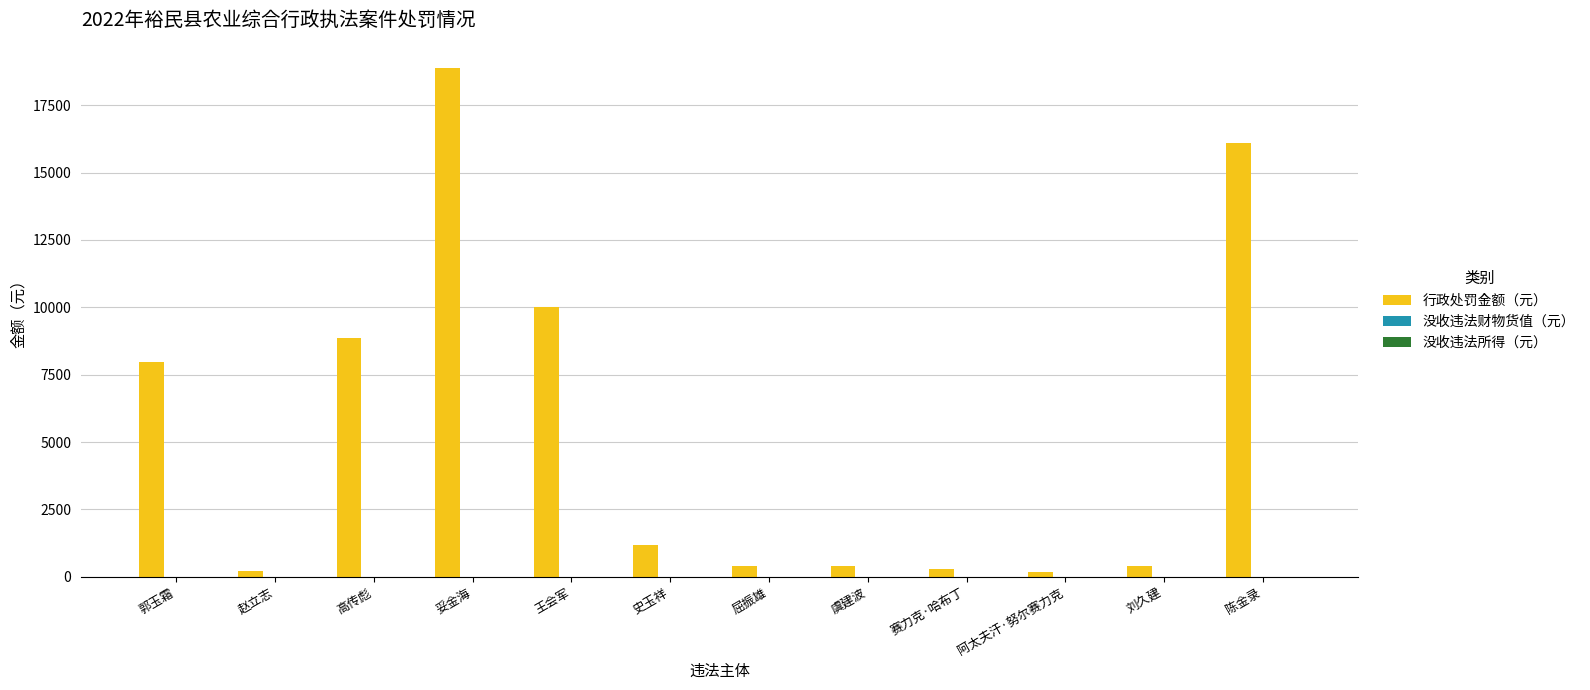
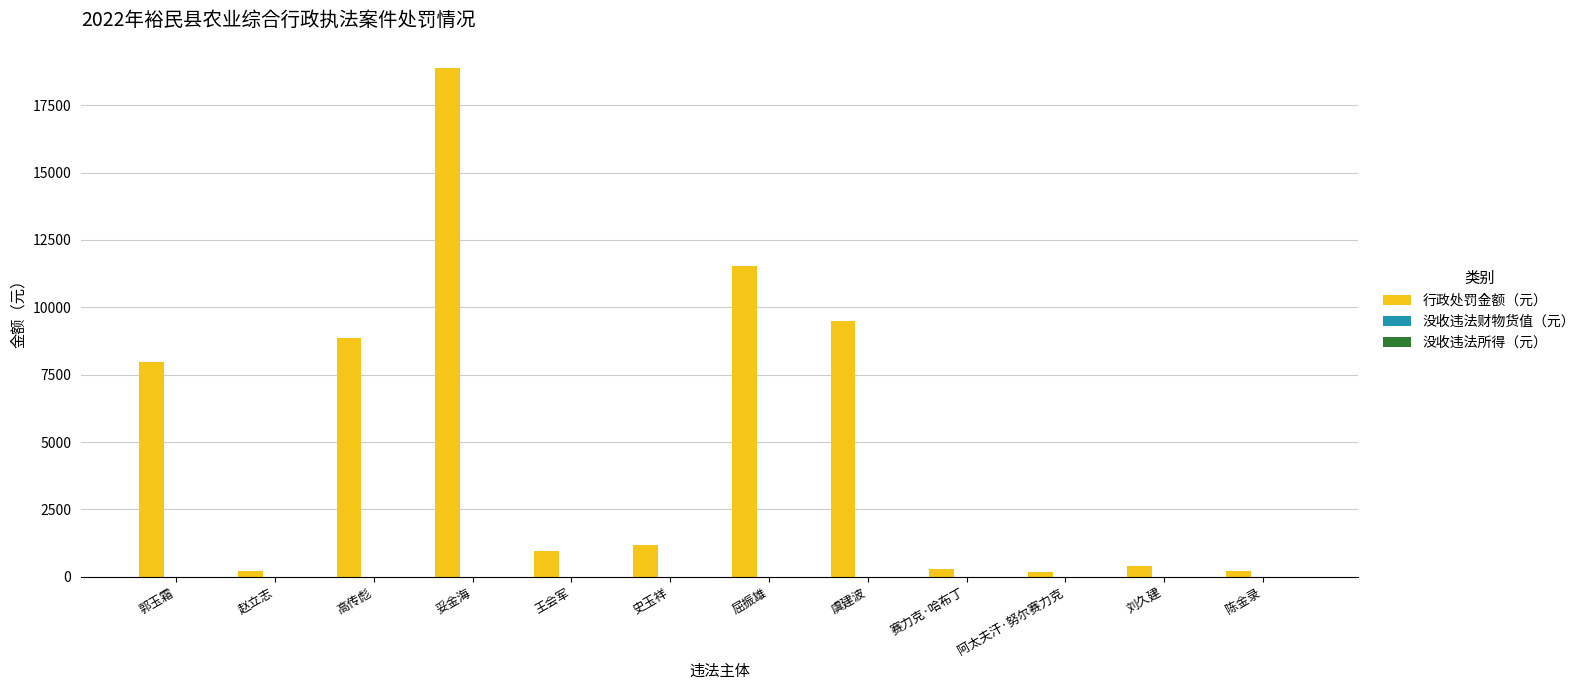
行政处罚金额（元）, 王会军: 10000 -> 1000
行政处罚金额（元）, 屈振雄: 400 -> 11500
行政处罚金额（元）, 虞建波: 400 -> 9500
行政处罚金额（元）, 陈金录: 16100 -> 200
